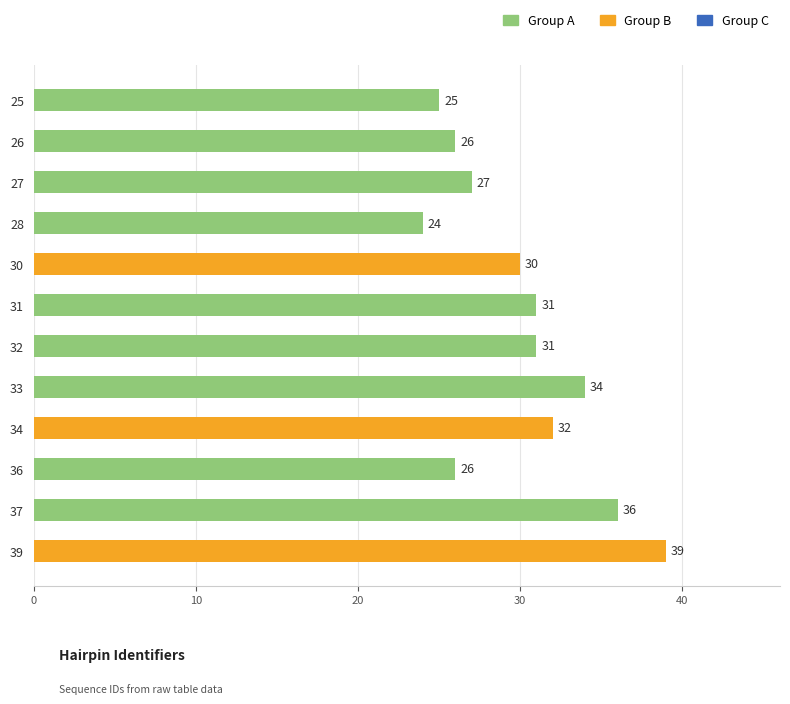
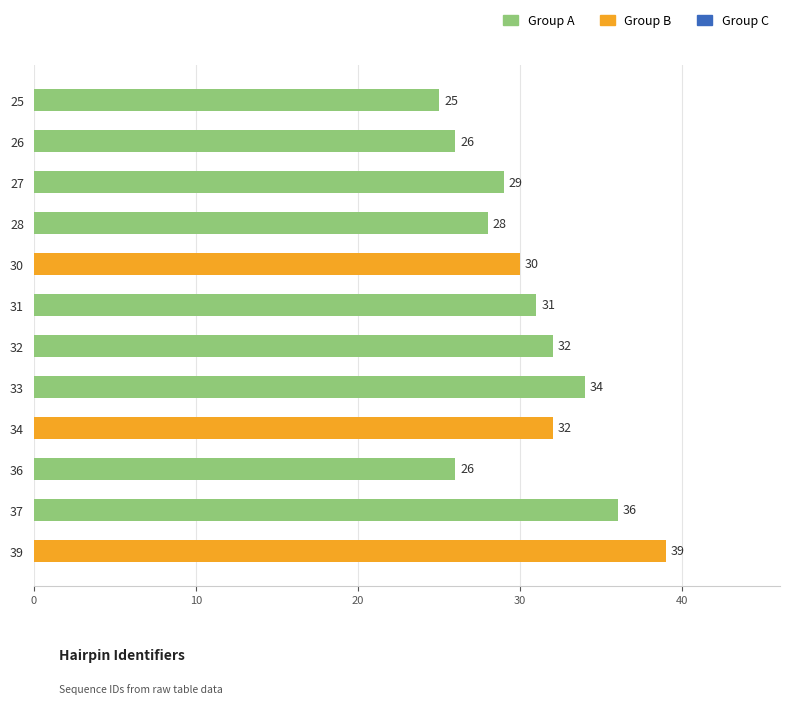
27: 27 -> 29
28: 24 -> 28
32: 31 -> 32
